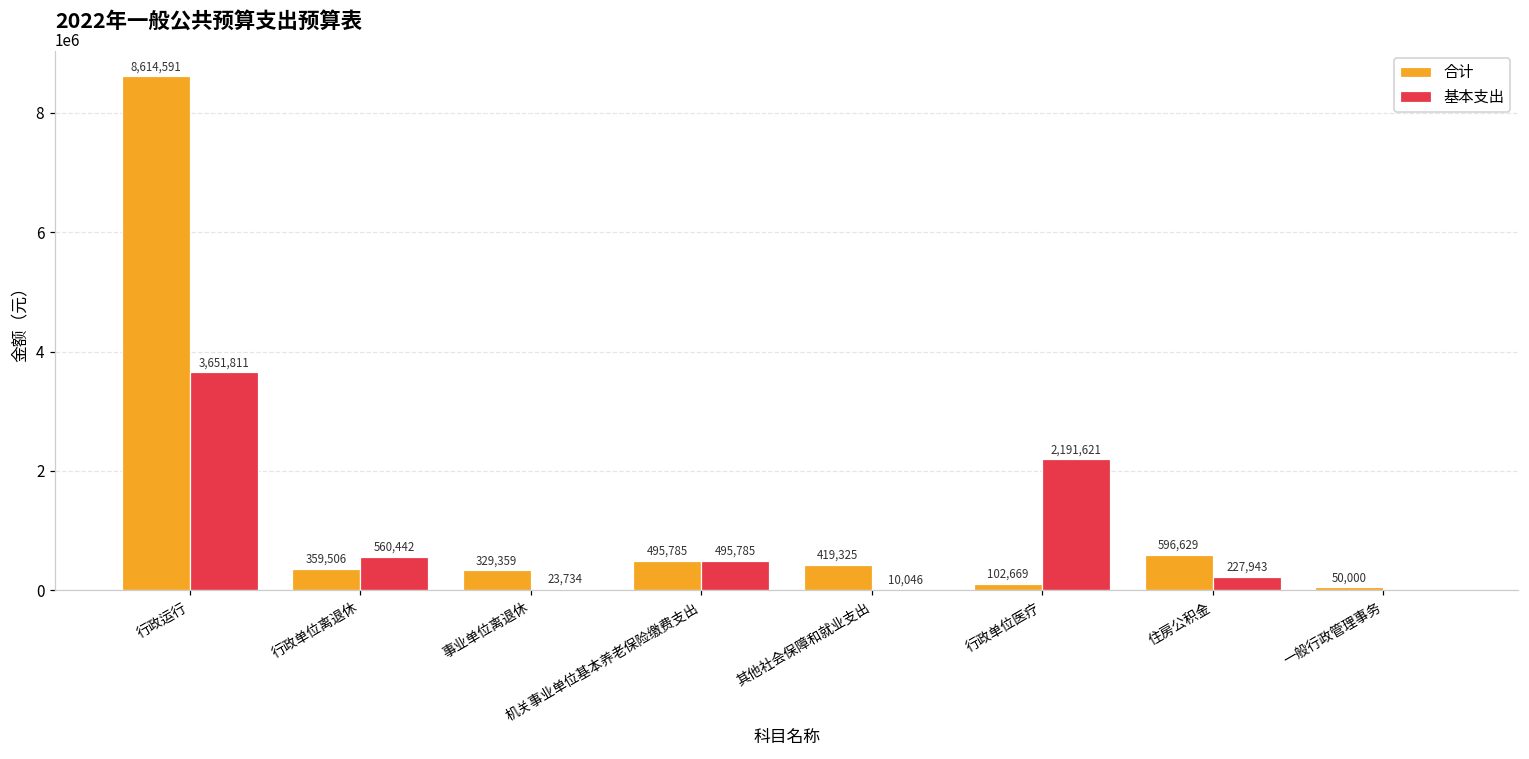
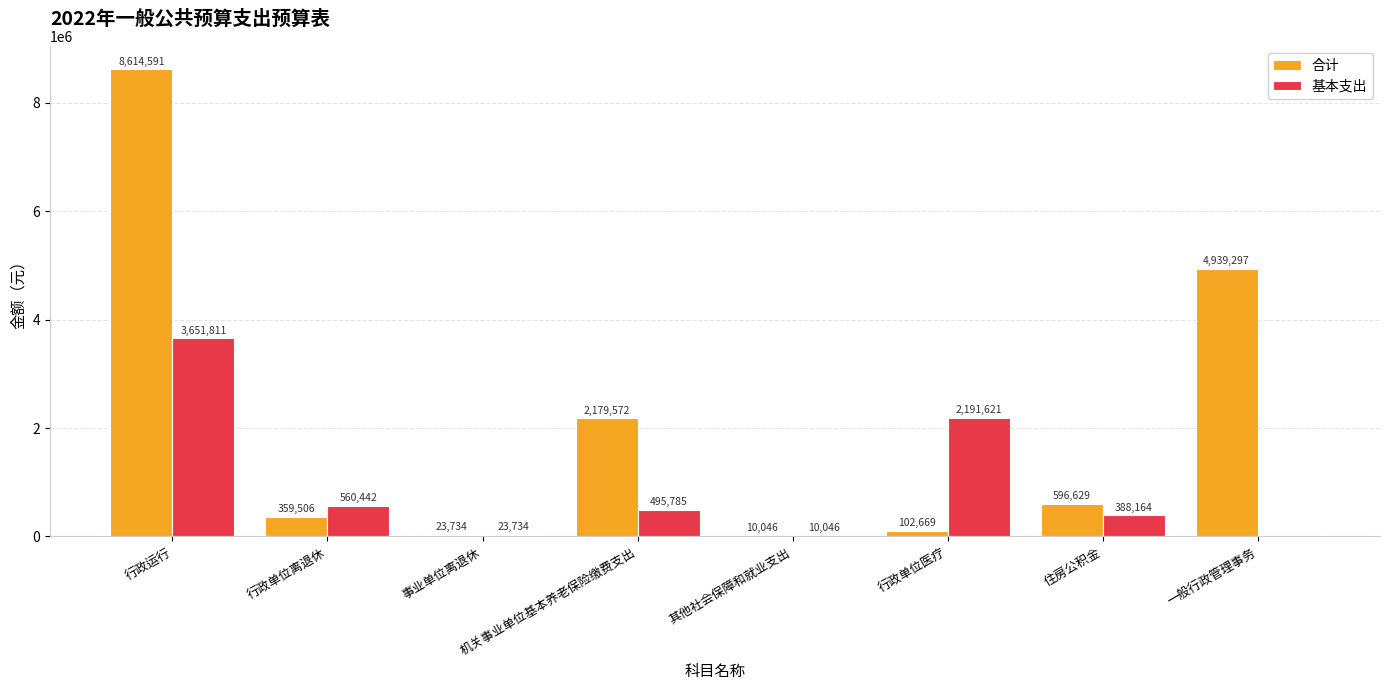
合计, 事业单位离退休: 329,359 -> 23,734
合计, 机关事业单位基本养老保险缴费支出: 495,785 -> 2,179,572
合计, 其他社会保障和就业支出: 419,325 -> 10,046
基本支出, 住房公积金: 227,943 -> 388,164
合计, 一般行政管理事务: 50,000 -> 4,939,297
